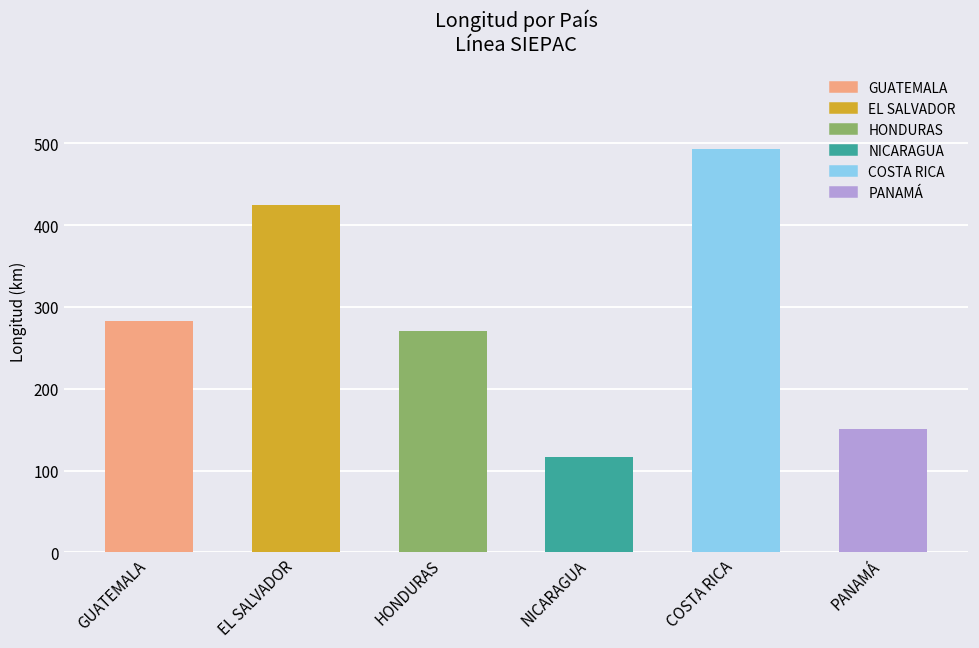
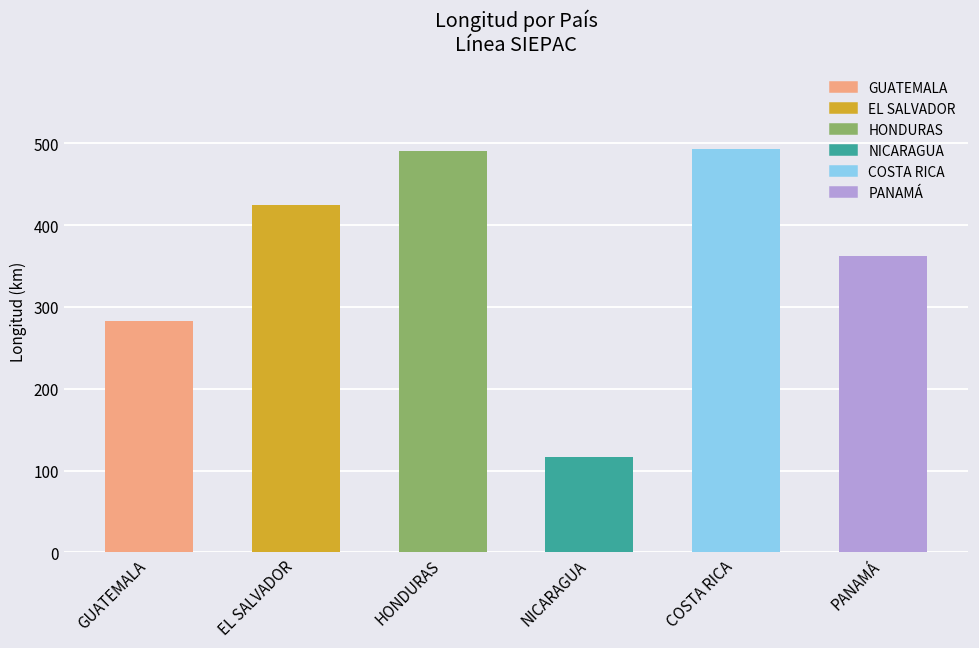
HONDURAS: 270 -> 490
PANAMÁ: 150 -> 360
